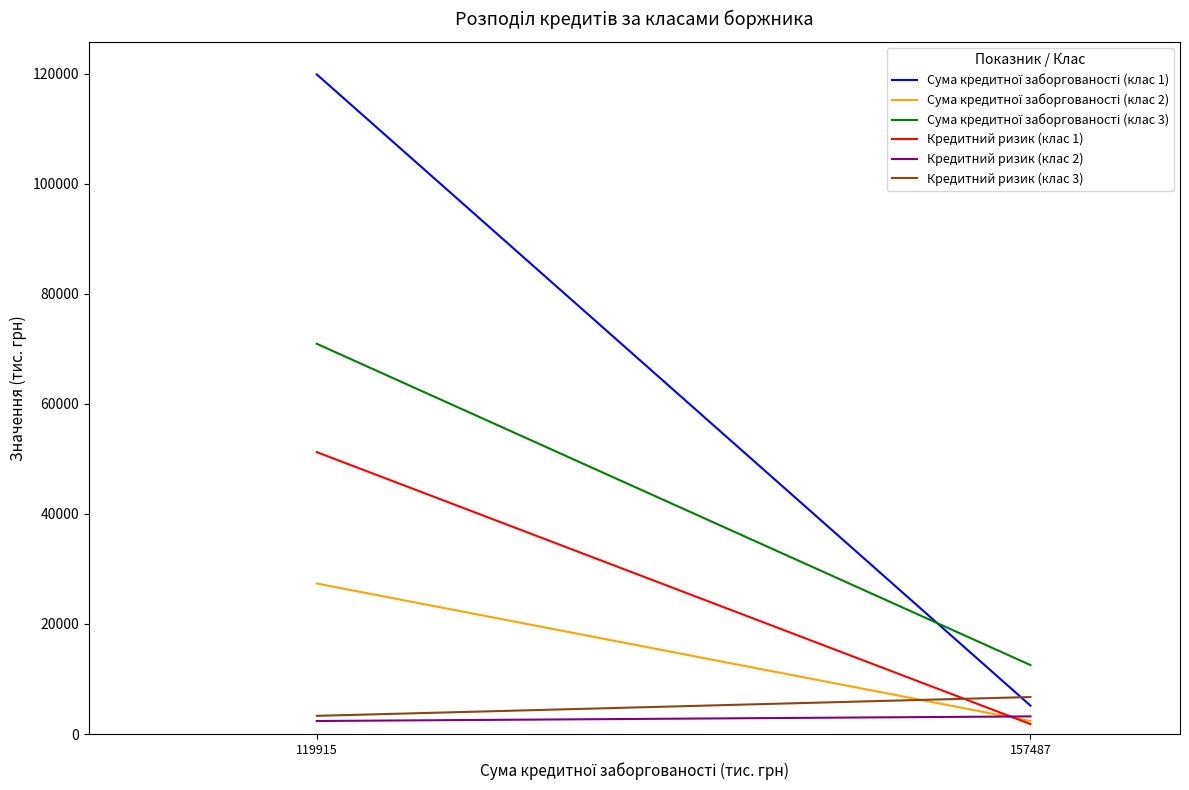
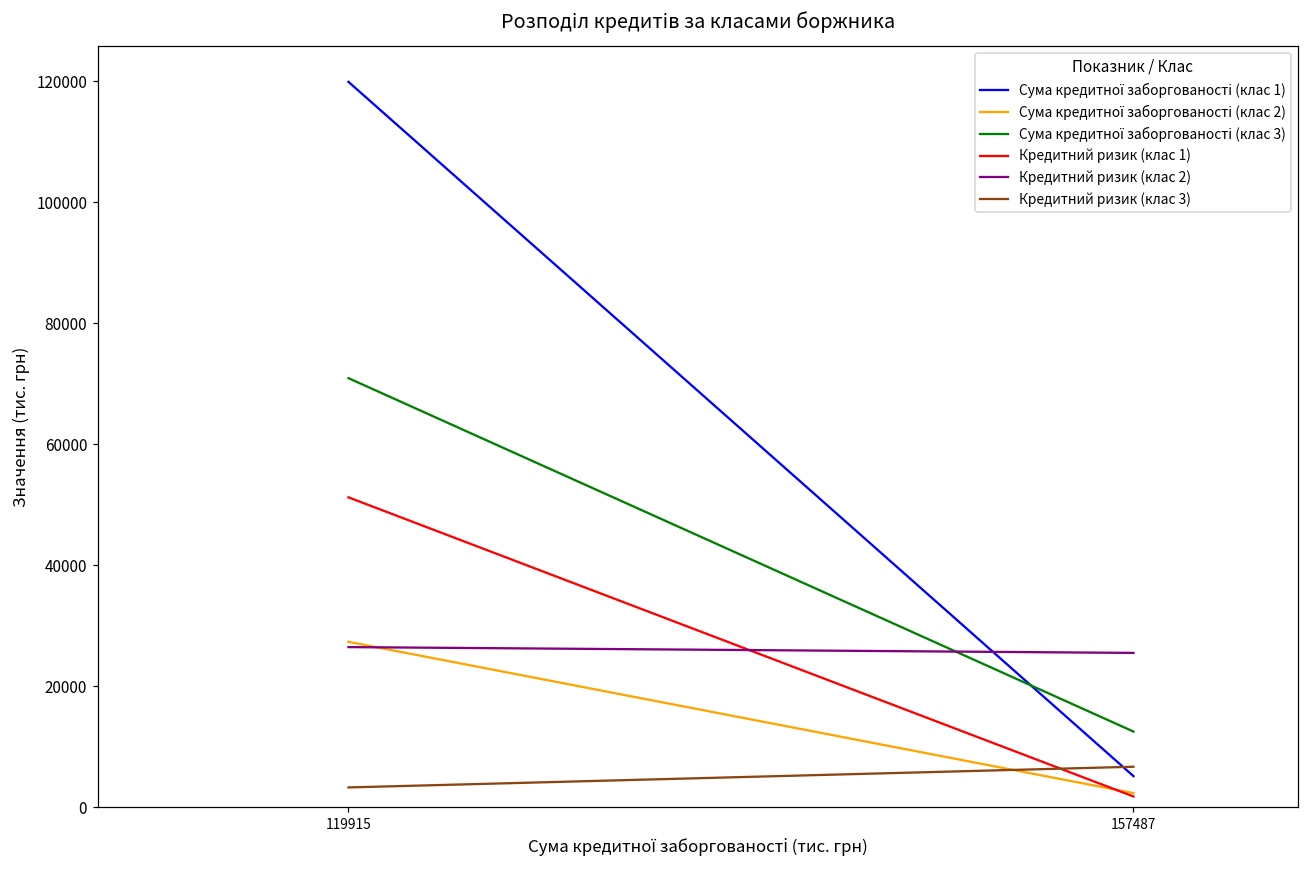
Кредитний ризик (клас 2), 119915: 2000 -> 26000
Кредитний ризик (клас 2), 157487: 3000 -> 26000
